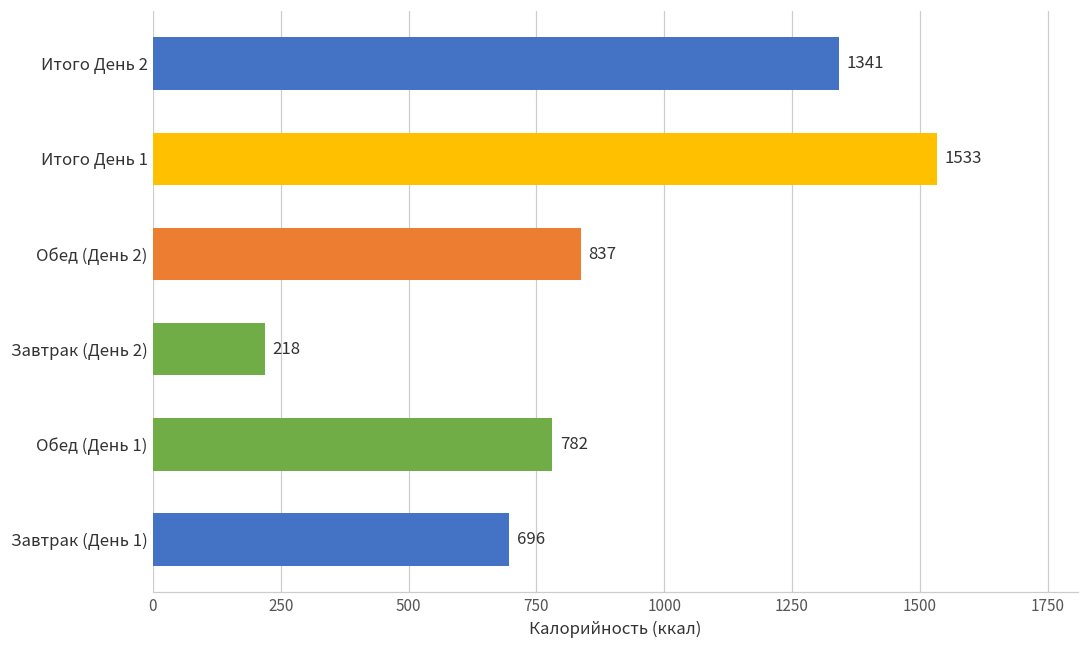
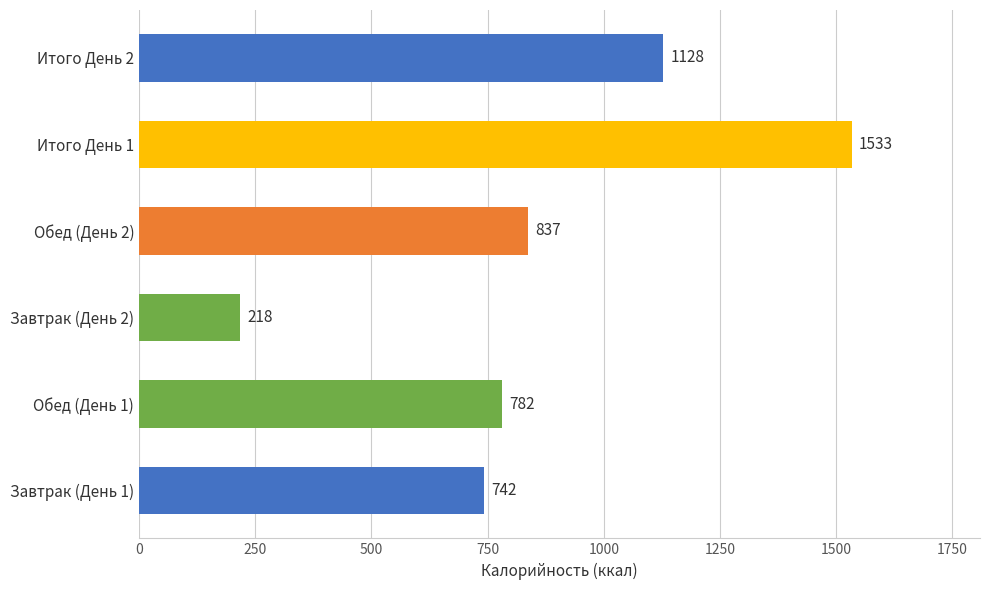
Итого День 2: 1341 -> 1128
Завтрак (День 1): 696 -> 742
